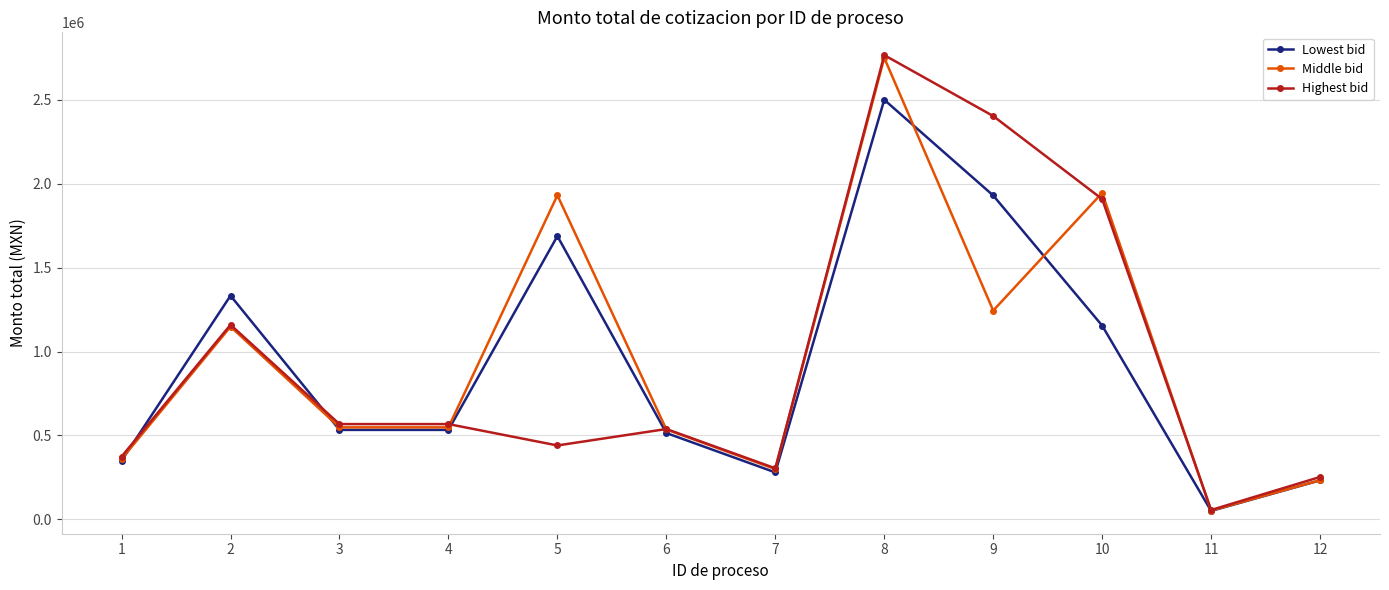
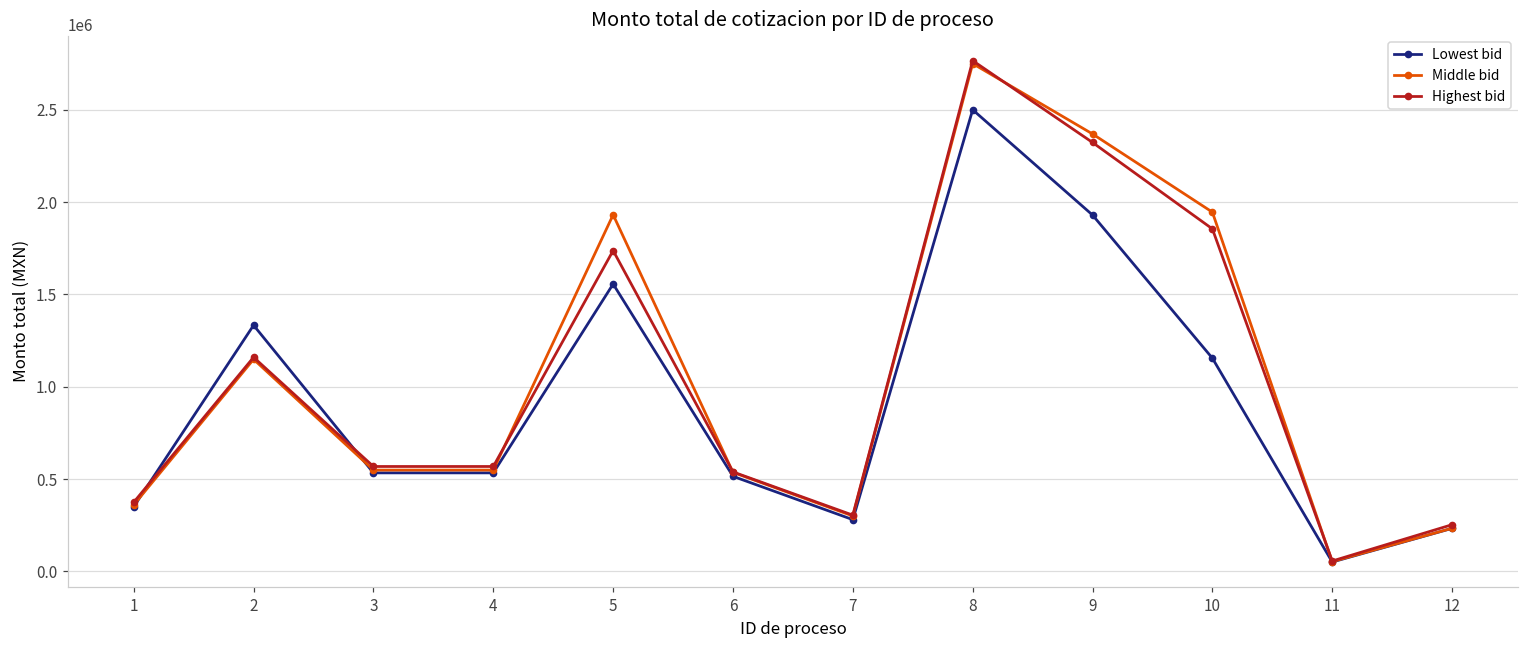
Lowest bid, 5: 1690000 -> 1560000
Highest bid, 5: 440000 -> 1740000
Middle bid, 9: 1240000 -> 2370000
Highest bid, 9: 2400000 -> 2320000
Highest bid, 10: 1910000 -> 1850000
